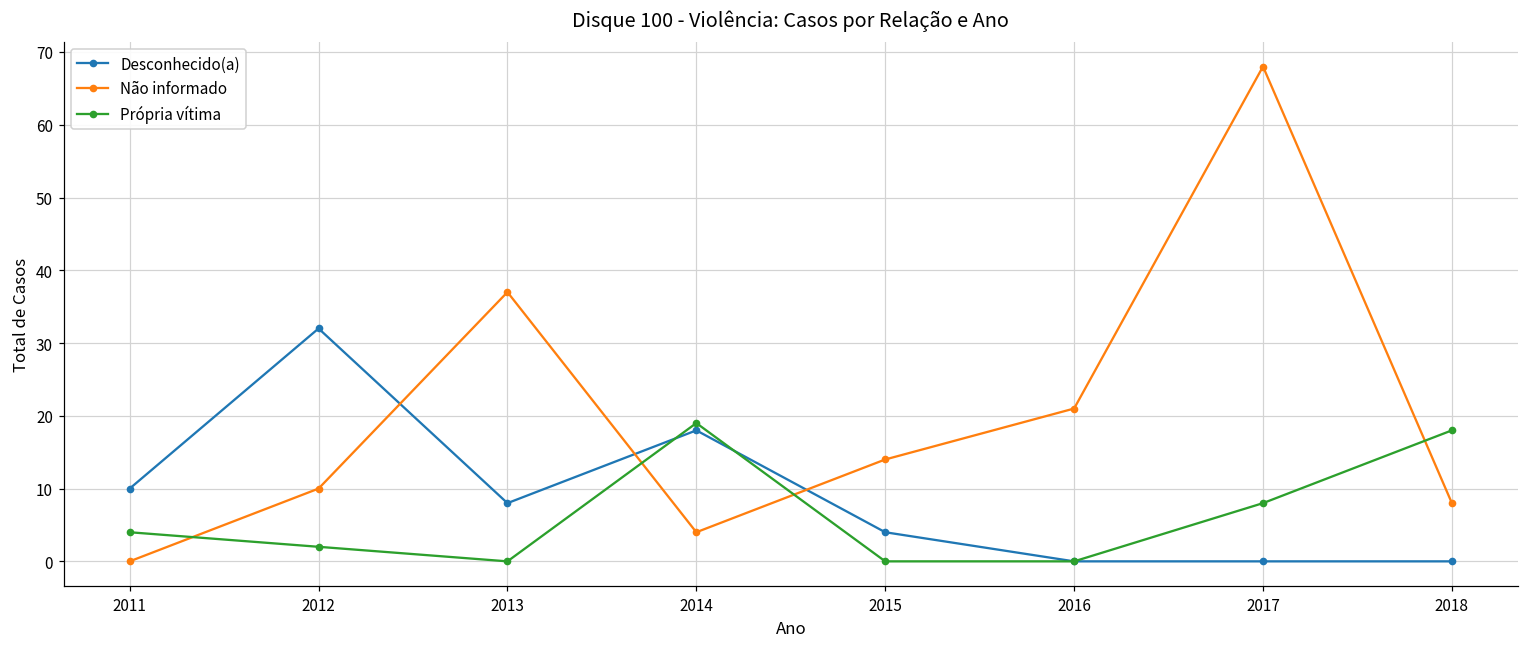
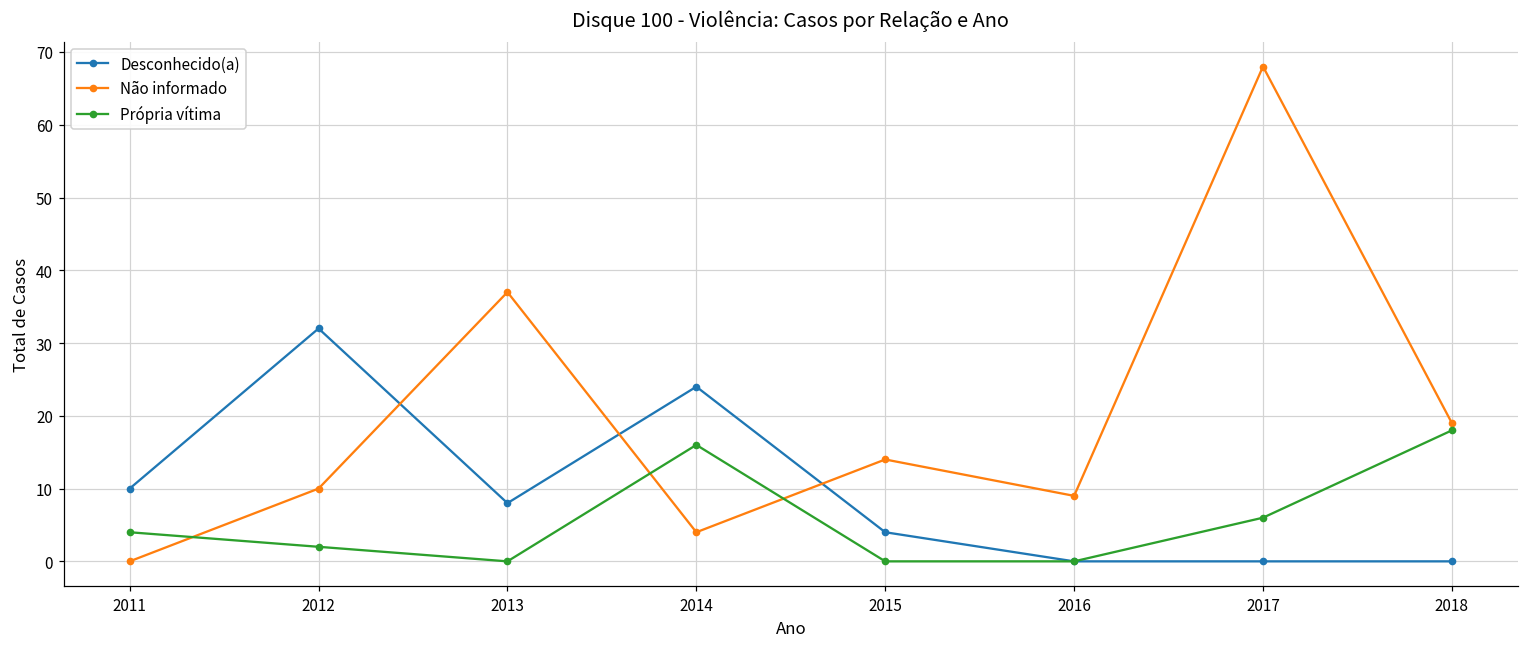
Desconhecido(a), 2014: 18 -> 24
Própria vítima, 2014: 19 -> 16
Não informado, 2016: 21 -> 9
Própria vítima, 2017: 8 -> 6
Não informado, 2018: 8 -> 19
